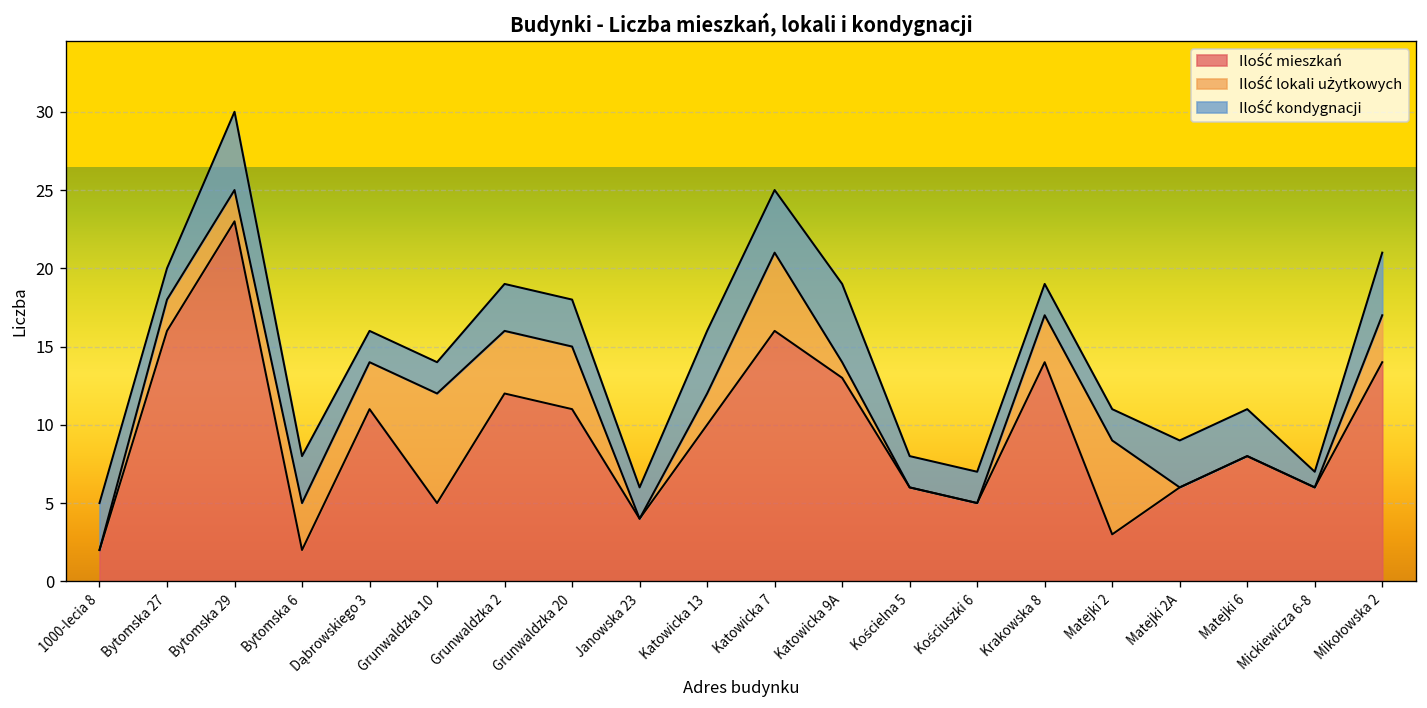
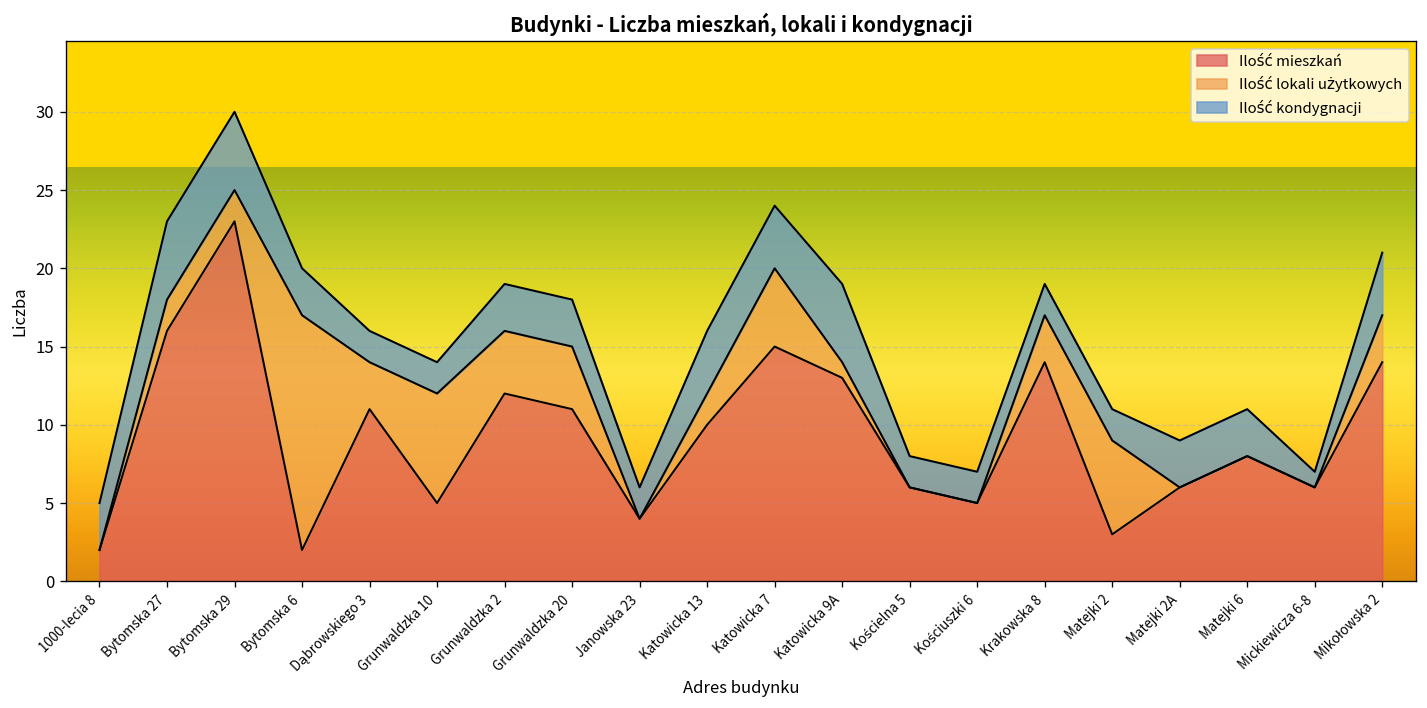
Ilość kondygnacji, Bytomska 27: 2 -> 5
Ilość lokali użytkowych, Bytomska 6: 3 -> 15
Ilość mieszkań, Katowicka 7: 16 -> 15
